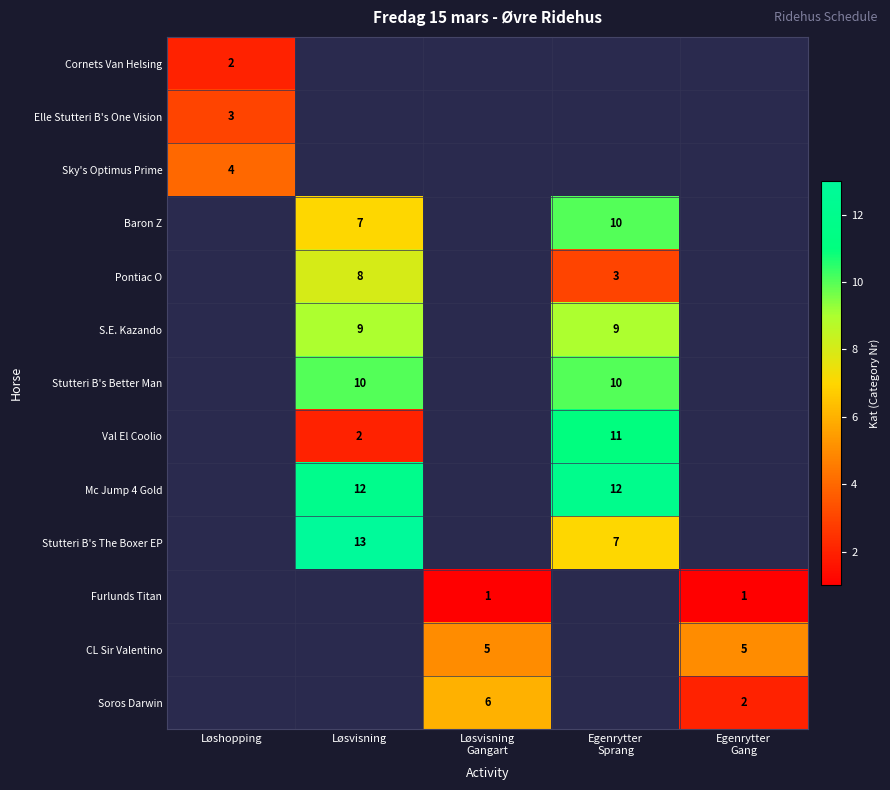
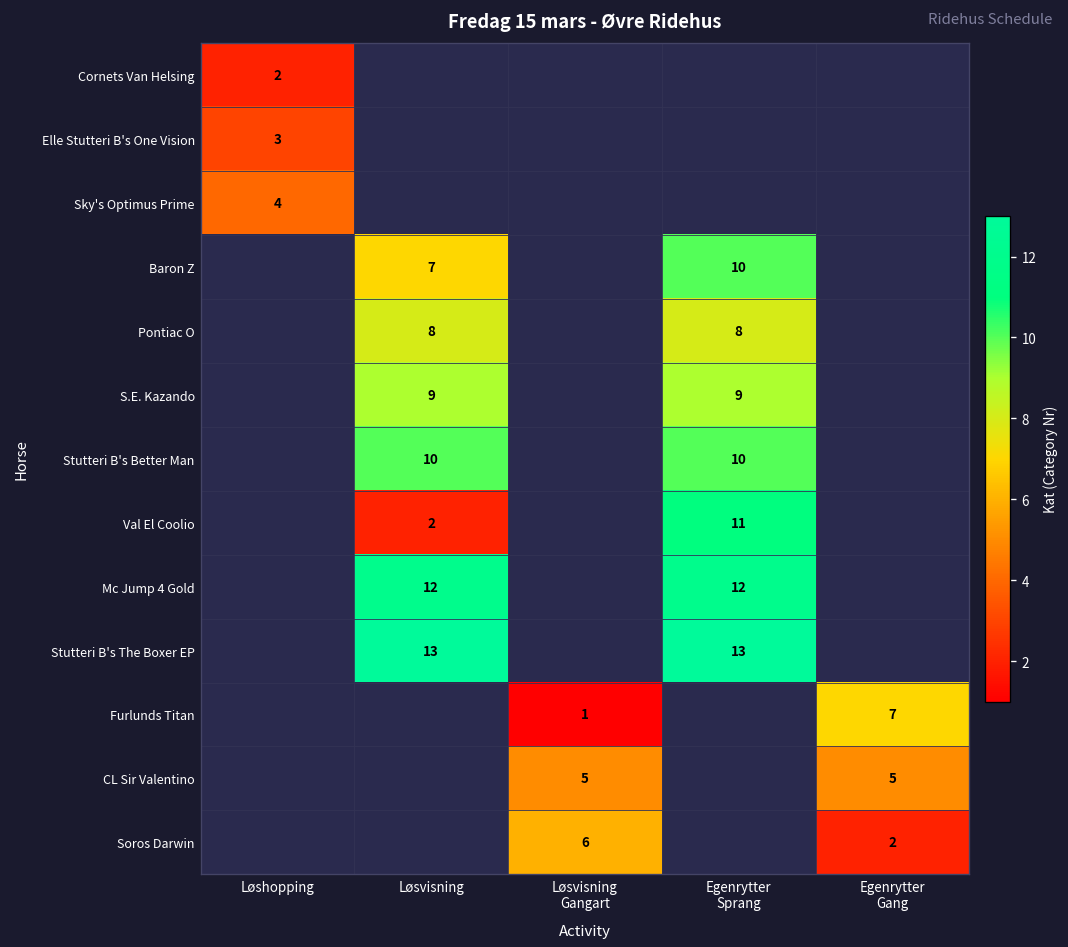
Pontiac O, Egenrytter Sprang: 3 -> 8
Stutteri B's The Boxer EP, Egenrytter Sprang: 7 -> 13
Furlunds Titan, Egenrytter Gang: 1 -> 7
